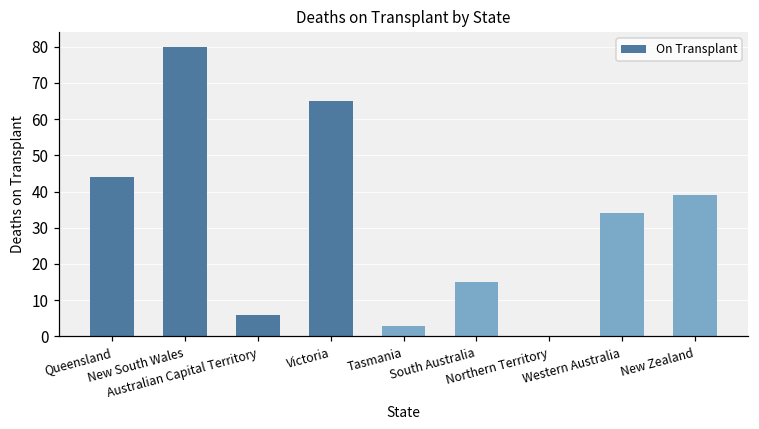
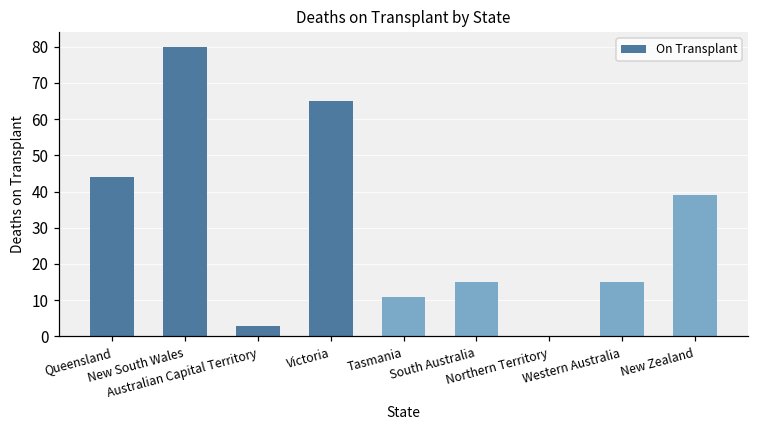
Australian Capital Territory: 6 -> 3
Tasmania: 3 -> 11
Western Australia: 34 -> 15
